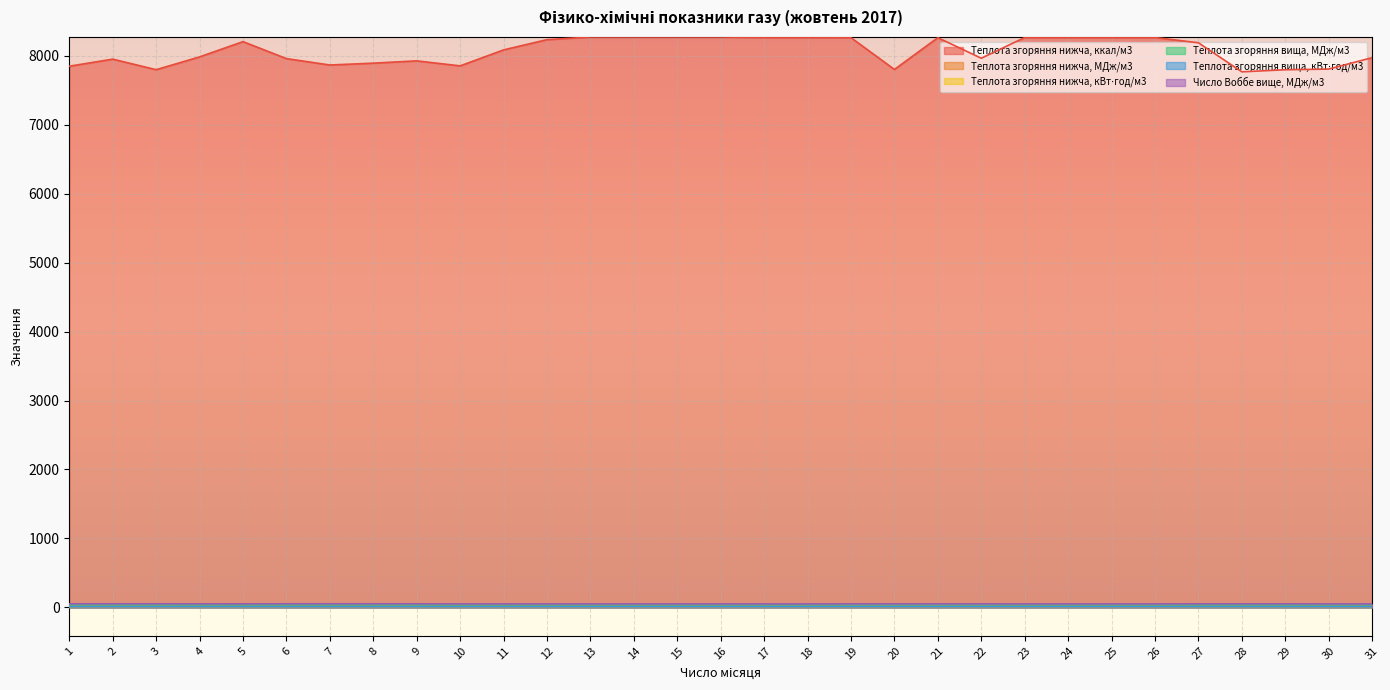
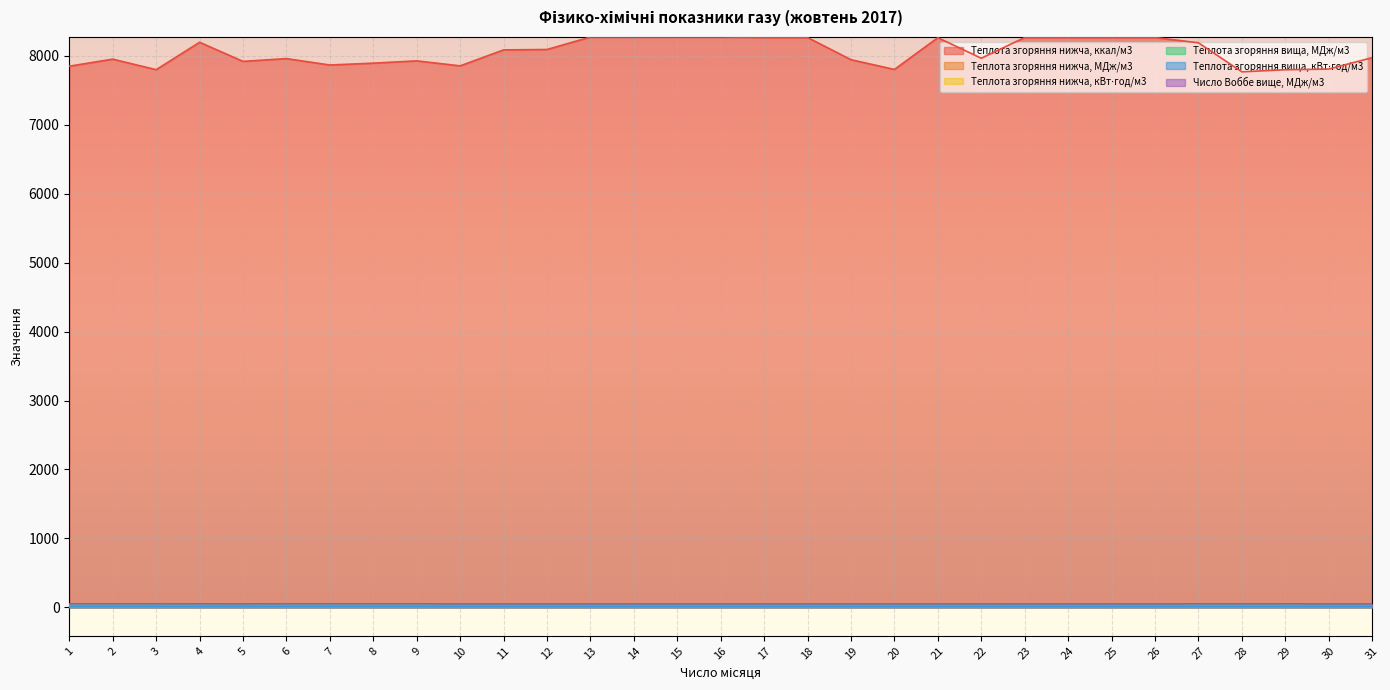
Теплота згоряння нижча, ккал/м3, 4: 8000 -> 8200
Теплота згоряння нижча, ккал/м3, 5: 8200 -> 7900
Теплота згоряння нижча, ккал/м3, 12: 8200 -> 8100
Теплота згоряння нижча, ккал/м3, 19: 8300 -> 7900
